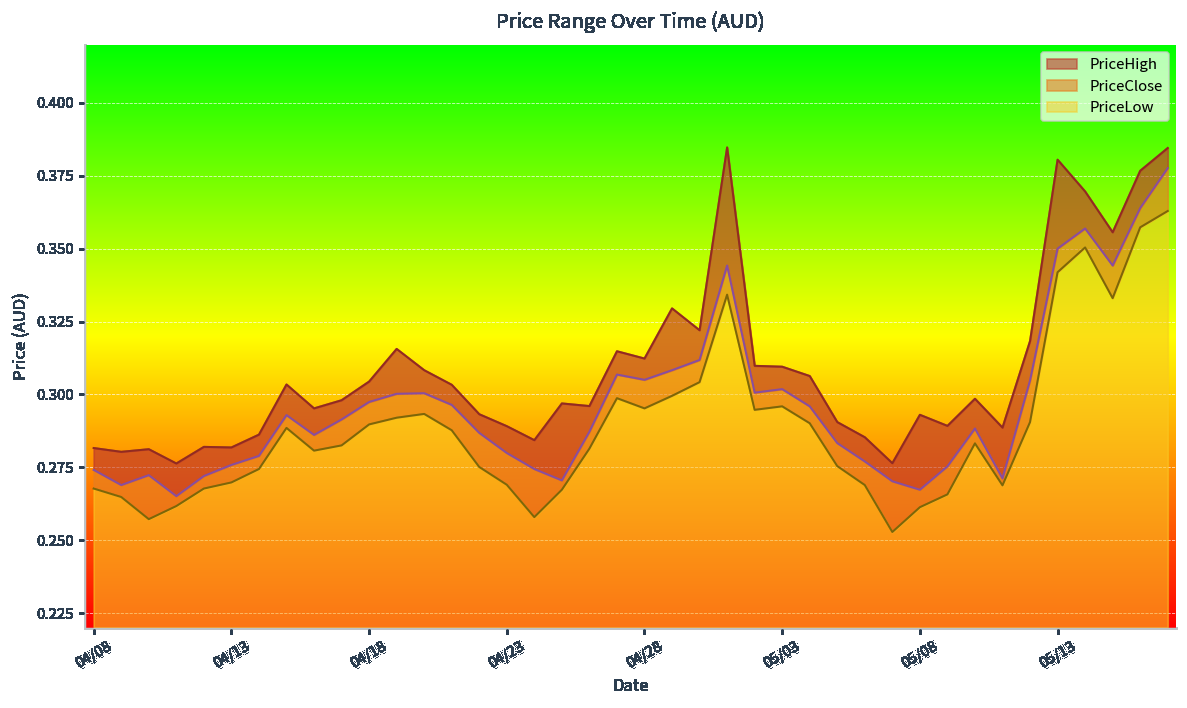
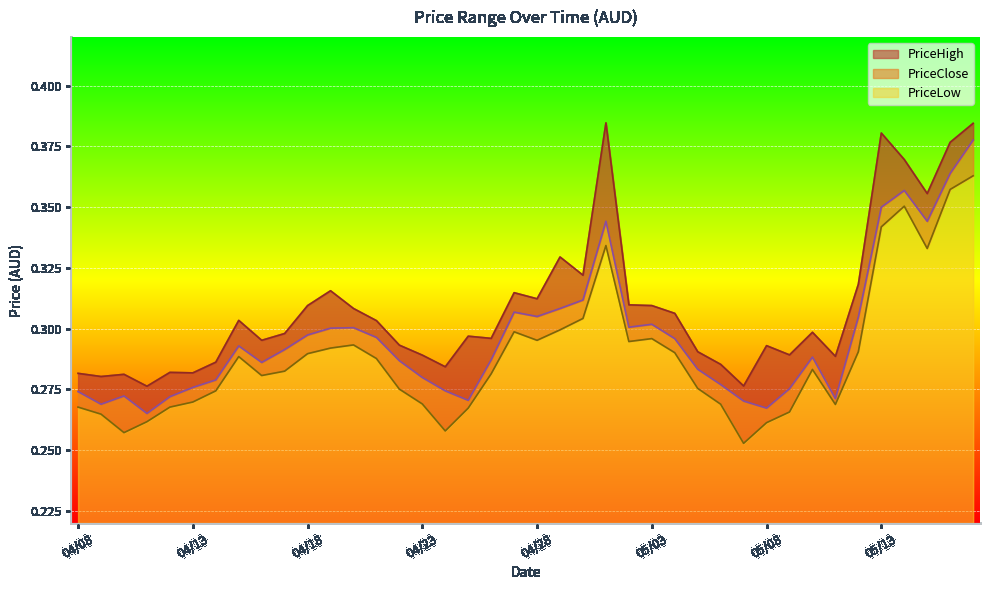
PriceHigh, 04/18: 0.304 -> 0.310
